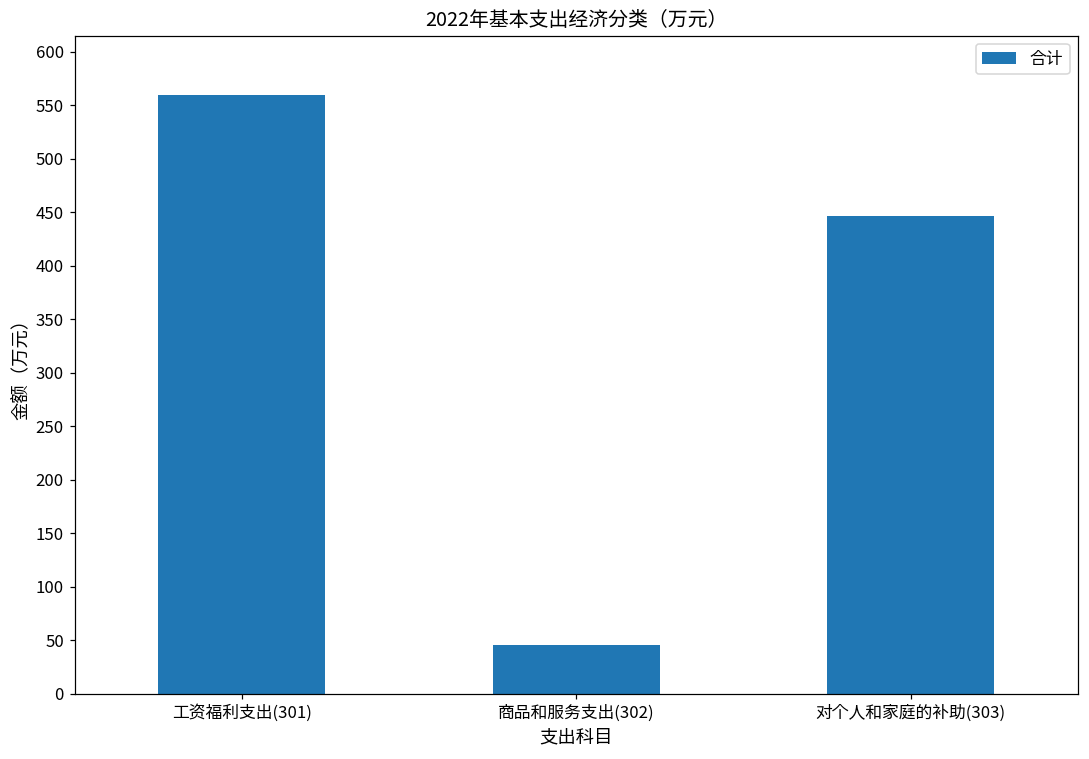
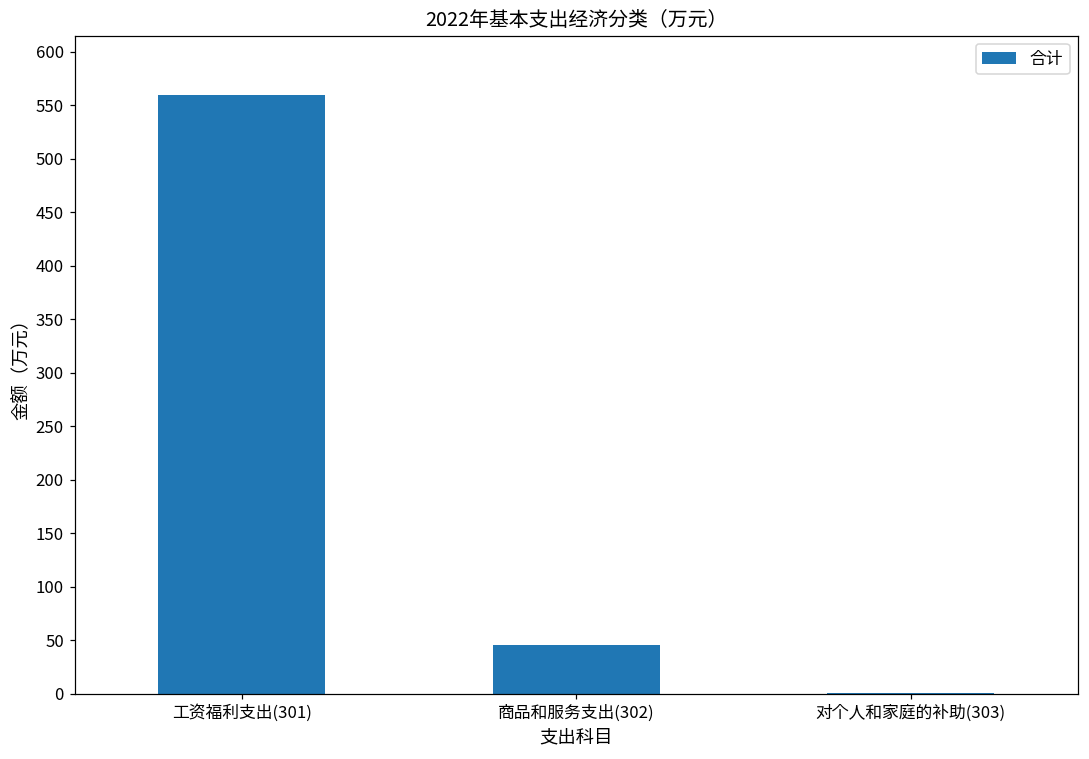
对个人和家庭的补助(303): 450 -> 0
